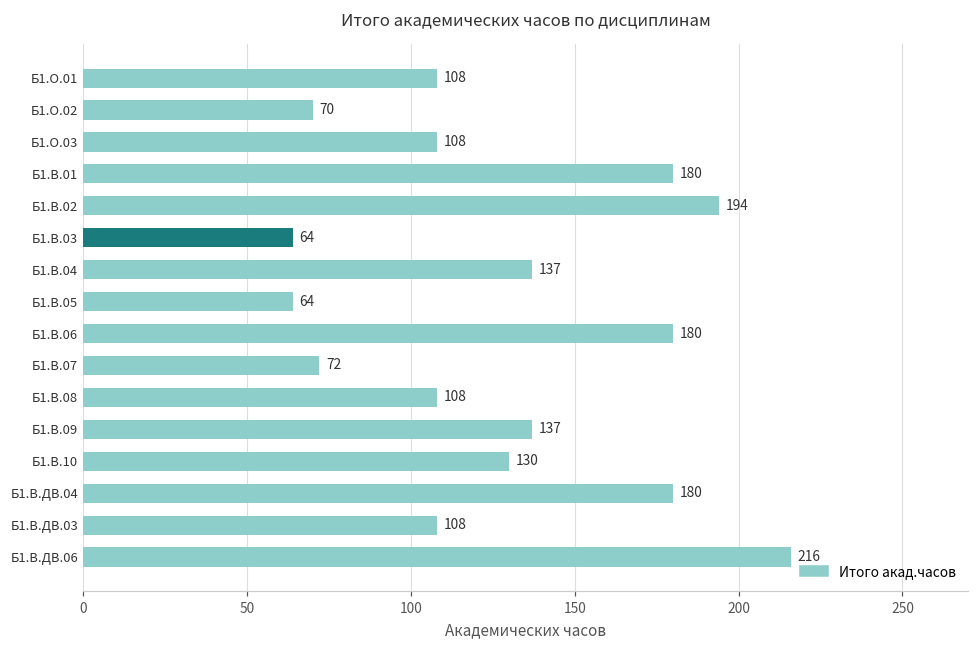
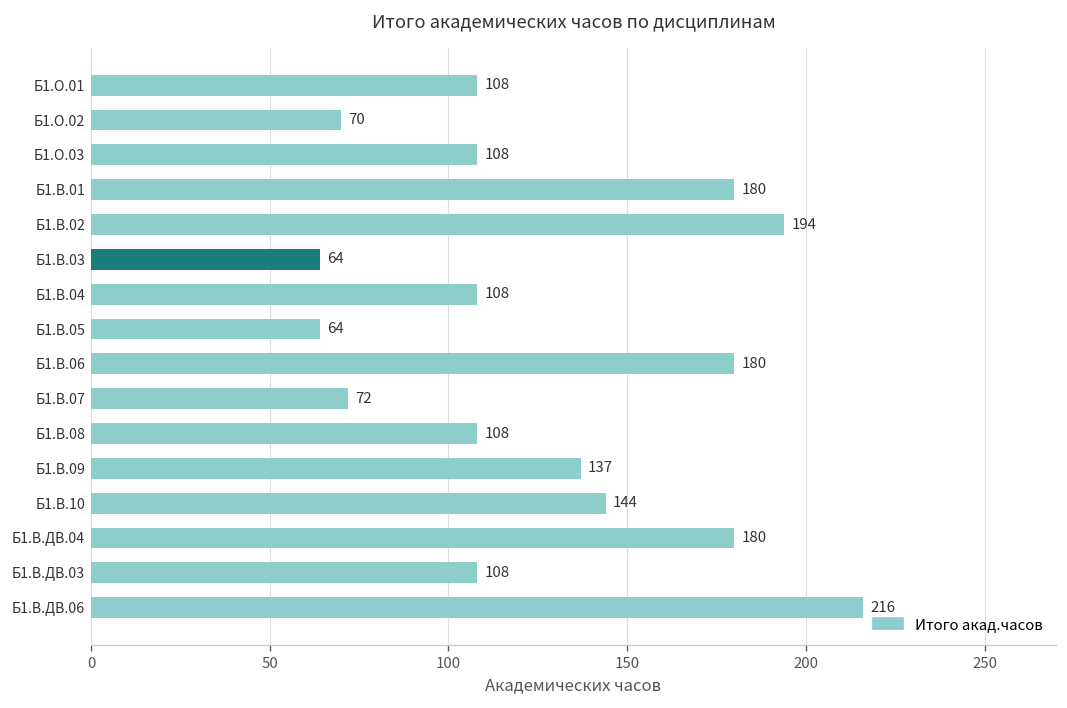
Б1.В.04: 137 -> 108
Б1.В.10: 130 -> 144
